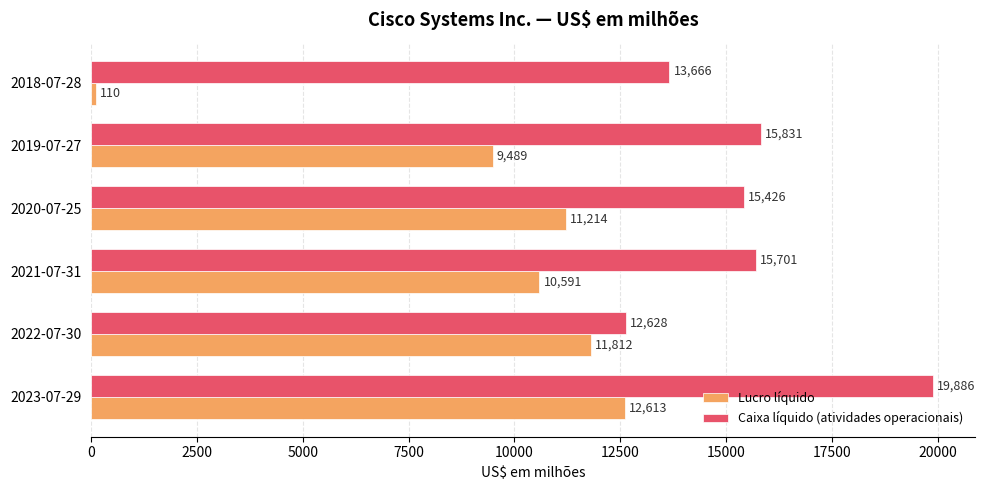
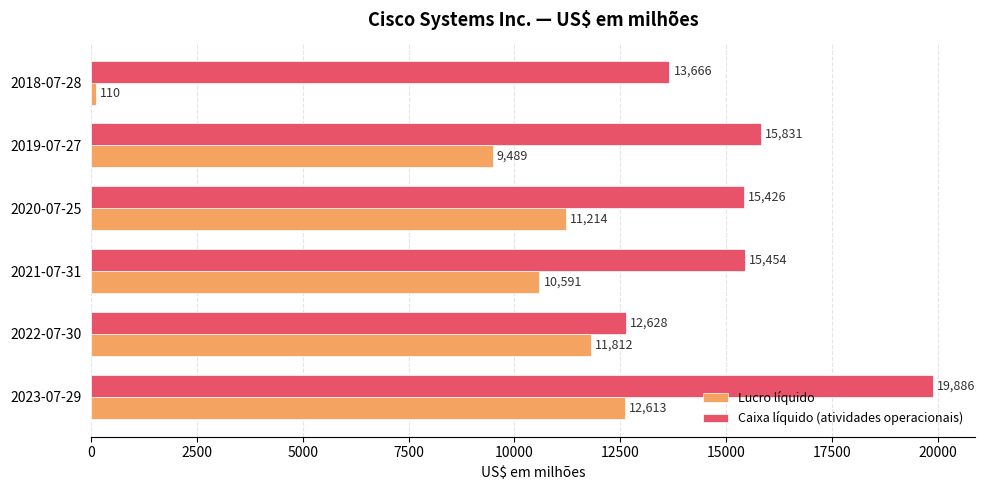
Caixa líquido (atividades operacionais), 2021-07-31: 15,701 -> 15,454
